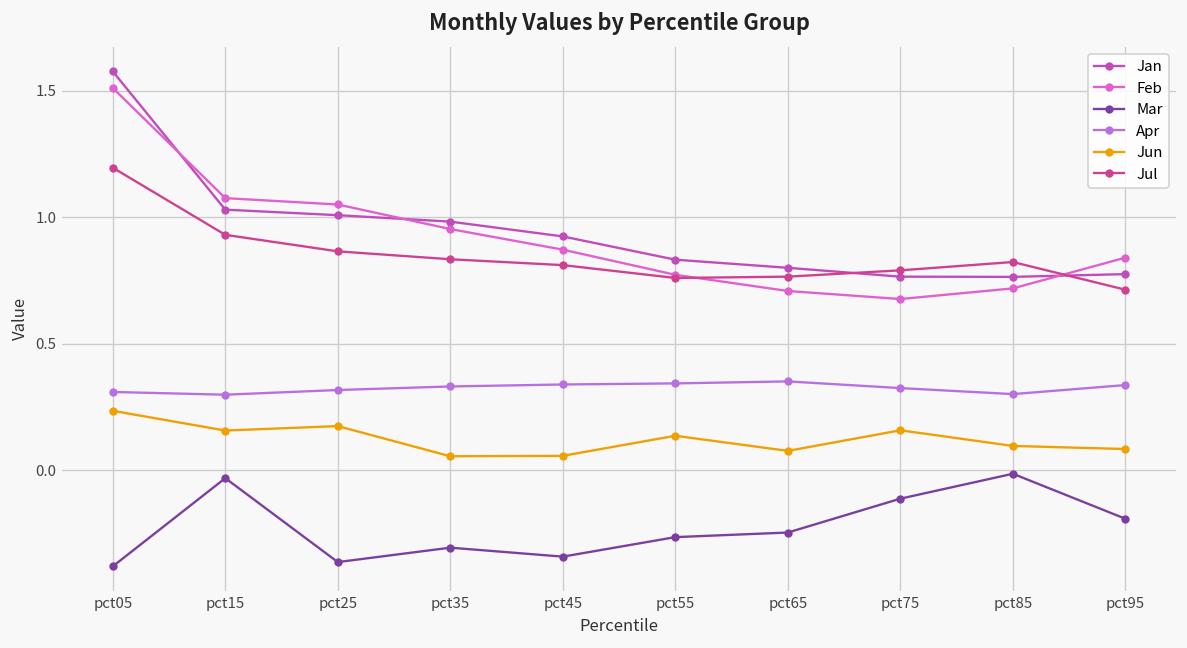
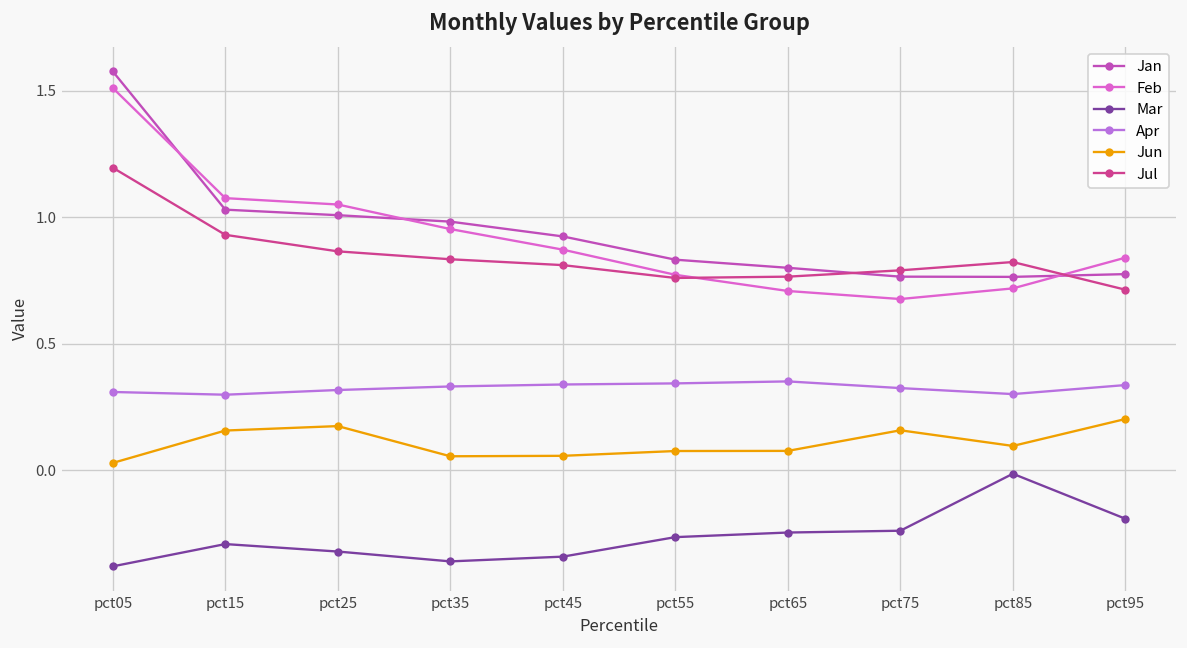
Jun, pct05: 0.23 -> 0.03
Mar, pct15: -0.03 -> -0.29
Mar, pct25: -0.36 -> -0.32
Mar, pct35: -0.31 -> -0.36
Jun, pct55: 0.14 -> 0.08
Mar, pct75: -0.11 -> -0.24
Jun, pct95: 0.08 -> 0.20
